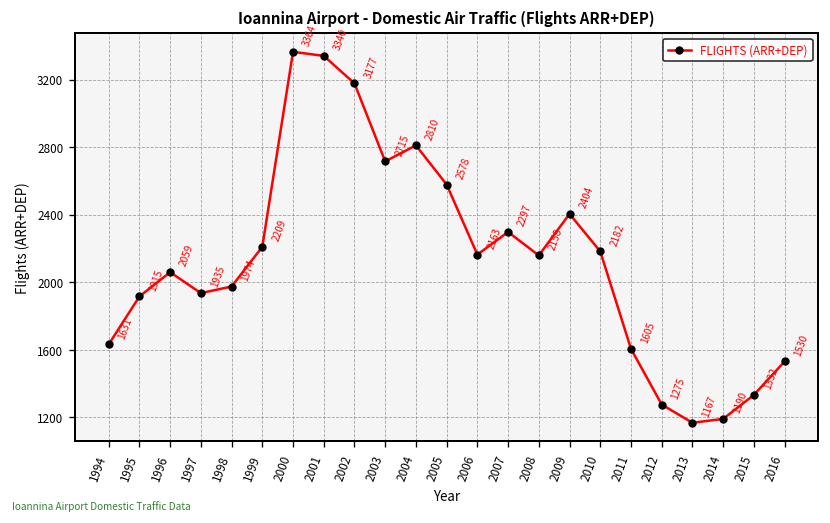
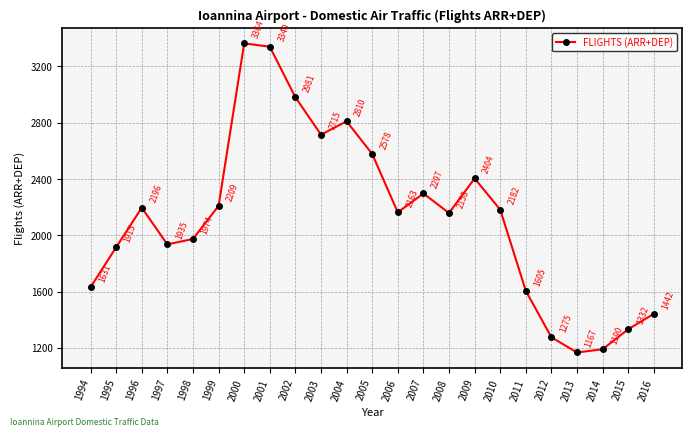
1996: 2059 -> 2196
2002: 3177 -> 2981
2016: 1530 -> 1442
